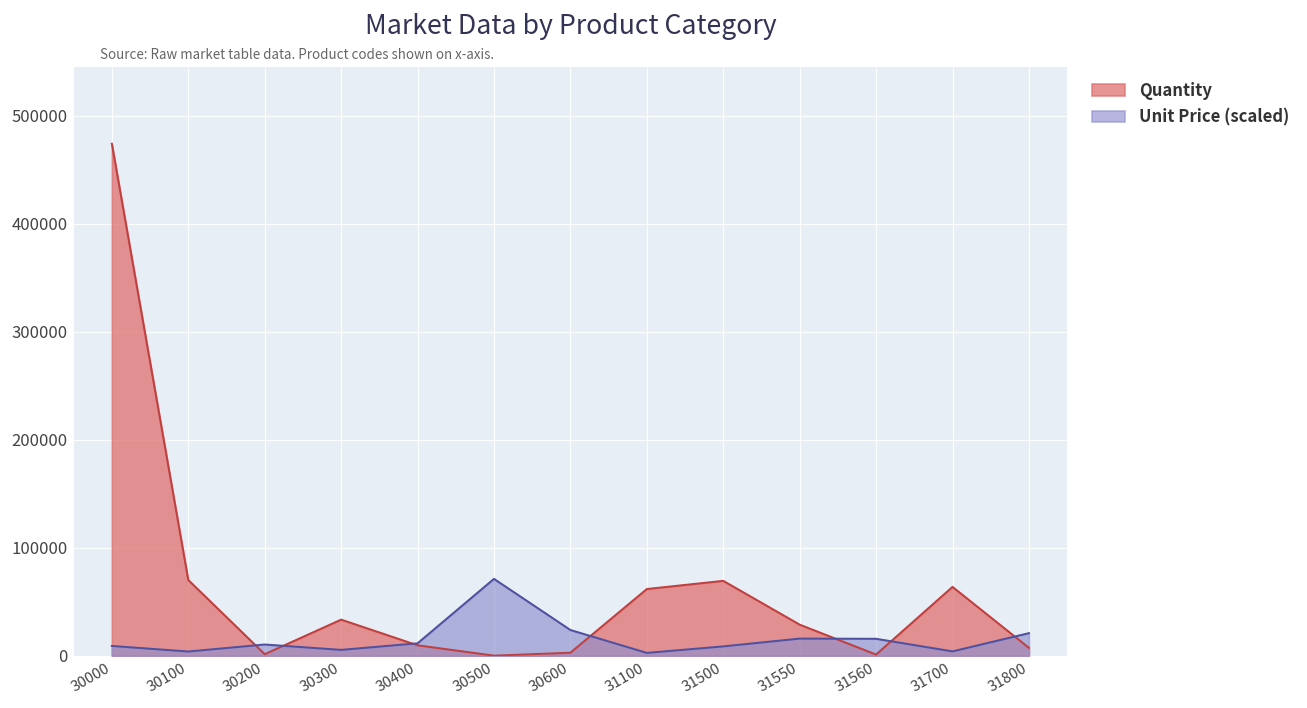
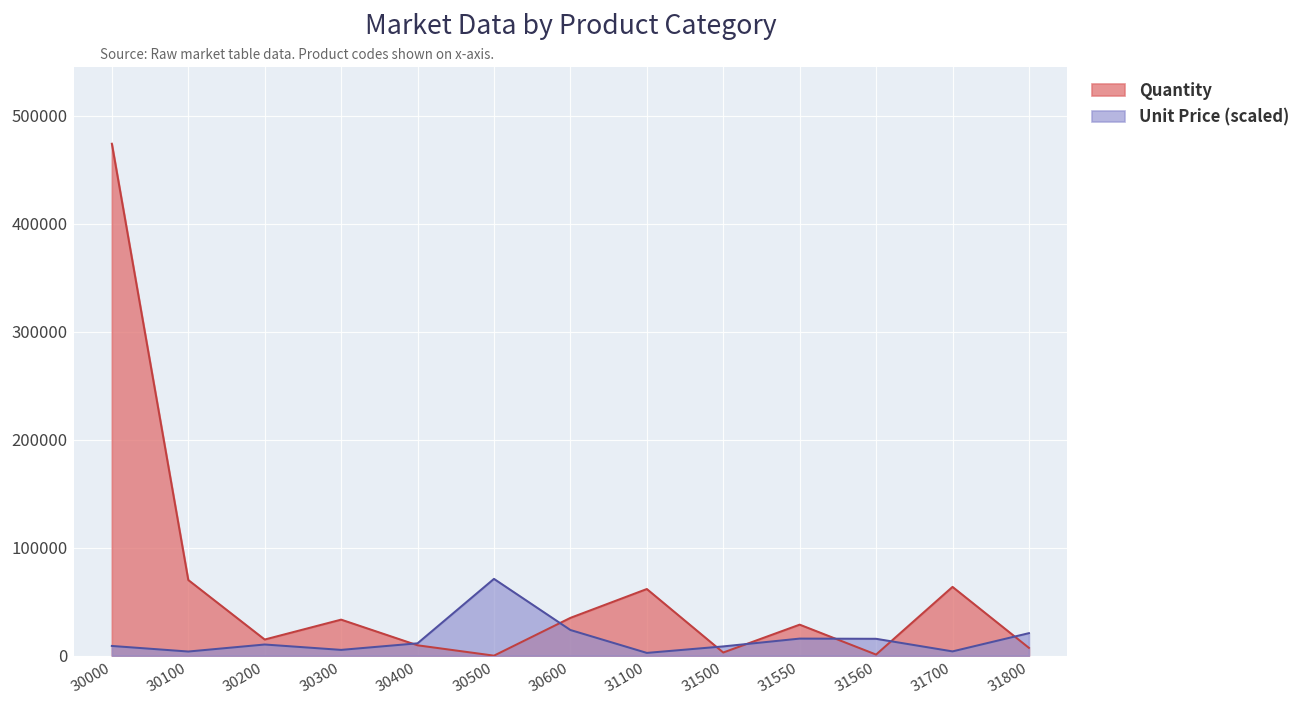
Quantity, 30200: 0 -> 10000
Quantity, 30600: 0 -> 40000
Quantity, 31500: 70000 -> 0
